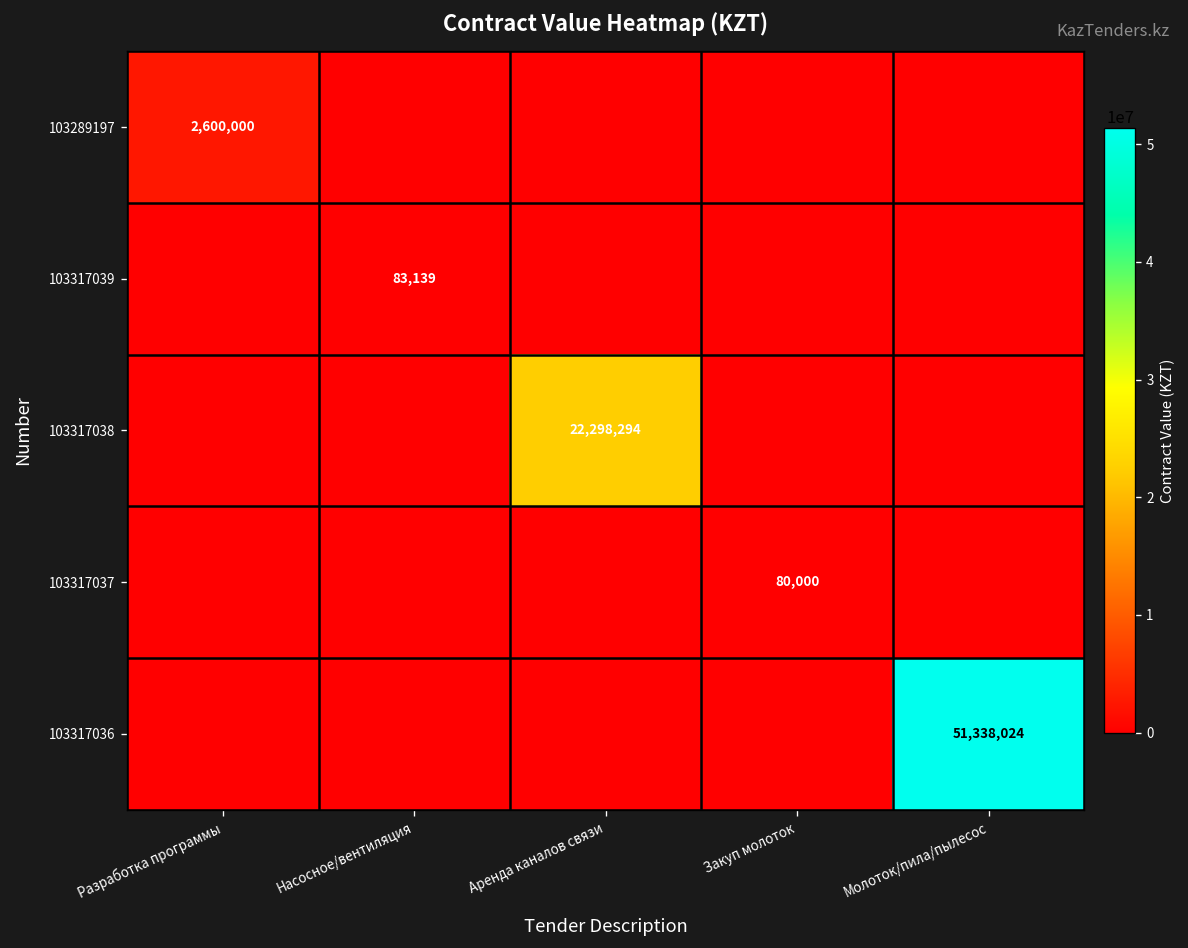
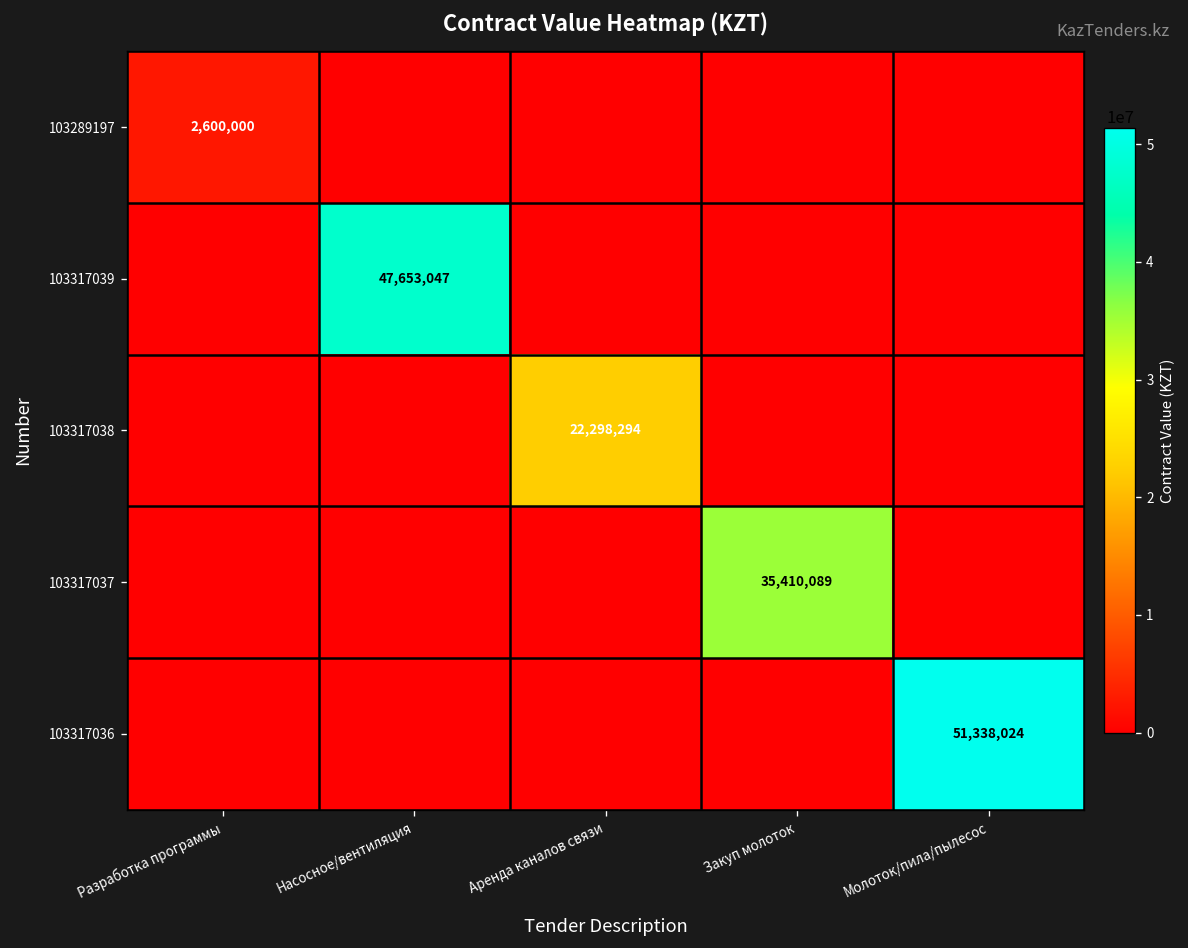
103317039, Насосное/вентиляция: 83,139 -> 47,653,047
103317037, Закуп молоток: 80,000 -> 35,410,089
